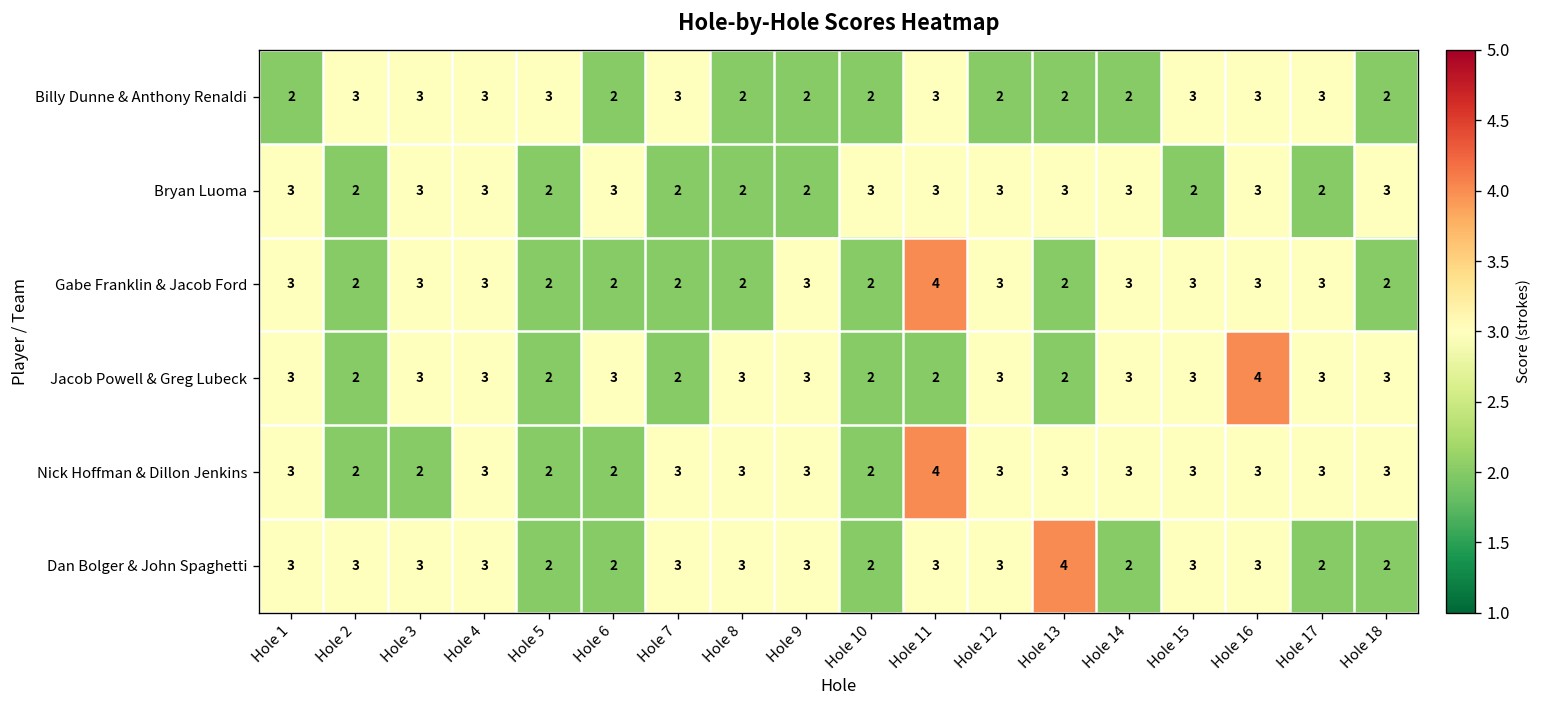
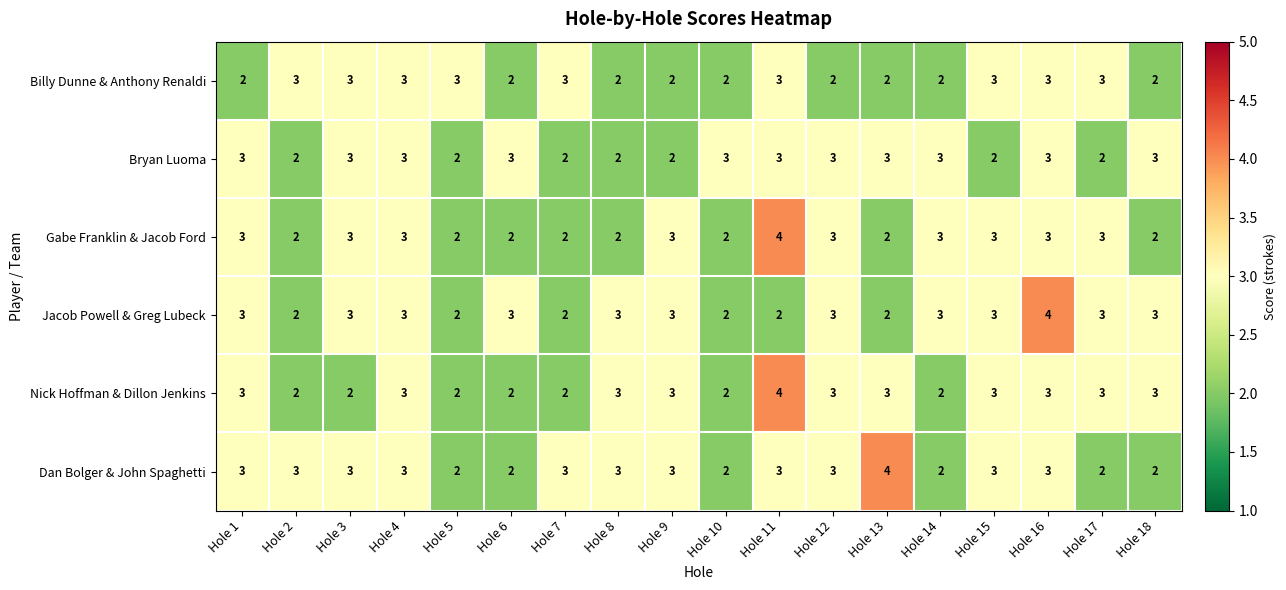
Nick Hoffman & Dillon Jenkins, Hole 7: 3 -> 2
Nick Hoffman & Dillon Jenkins, Hole 14: 3 -> 2
